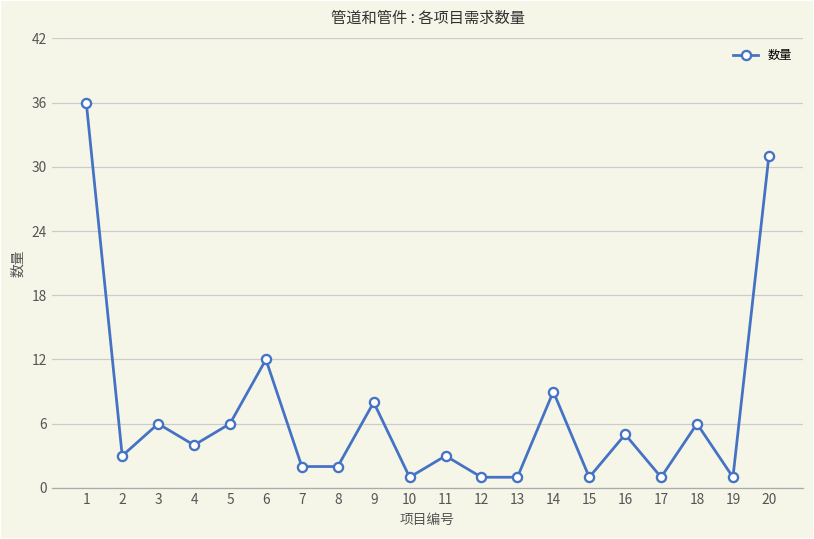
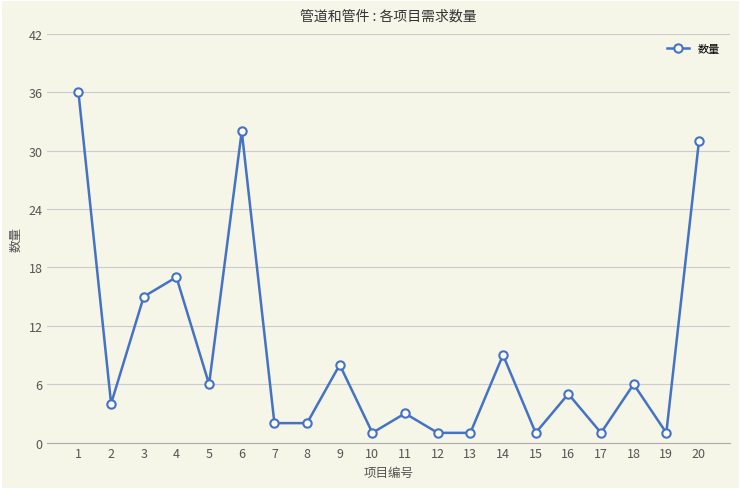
2: 3 -> 4
3: 6 -> 15
4: 4 -> 17
6: 12 -> 32
